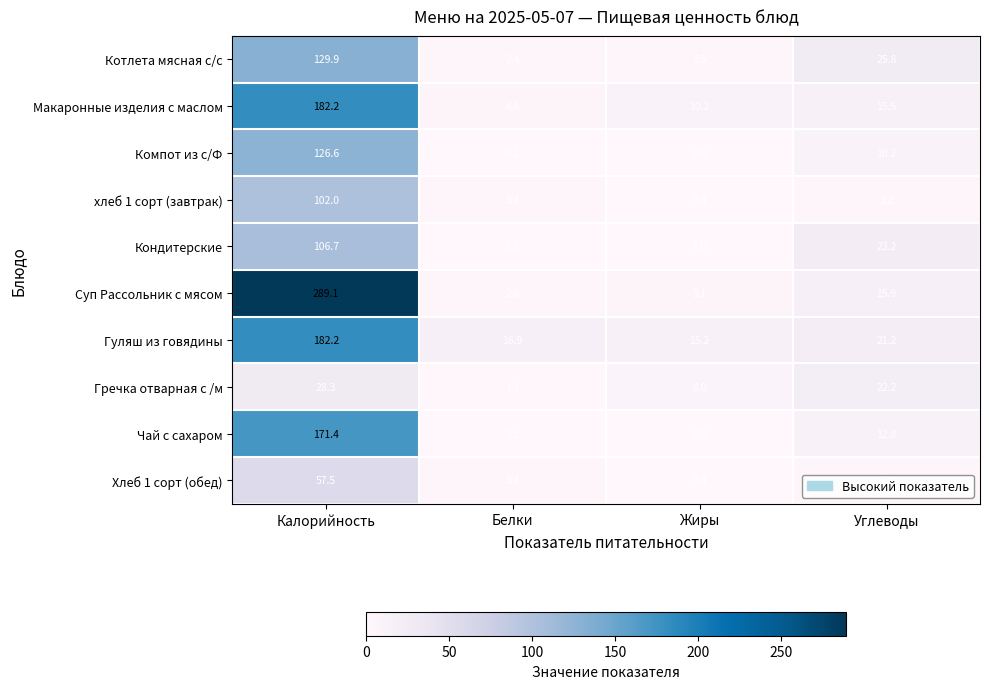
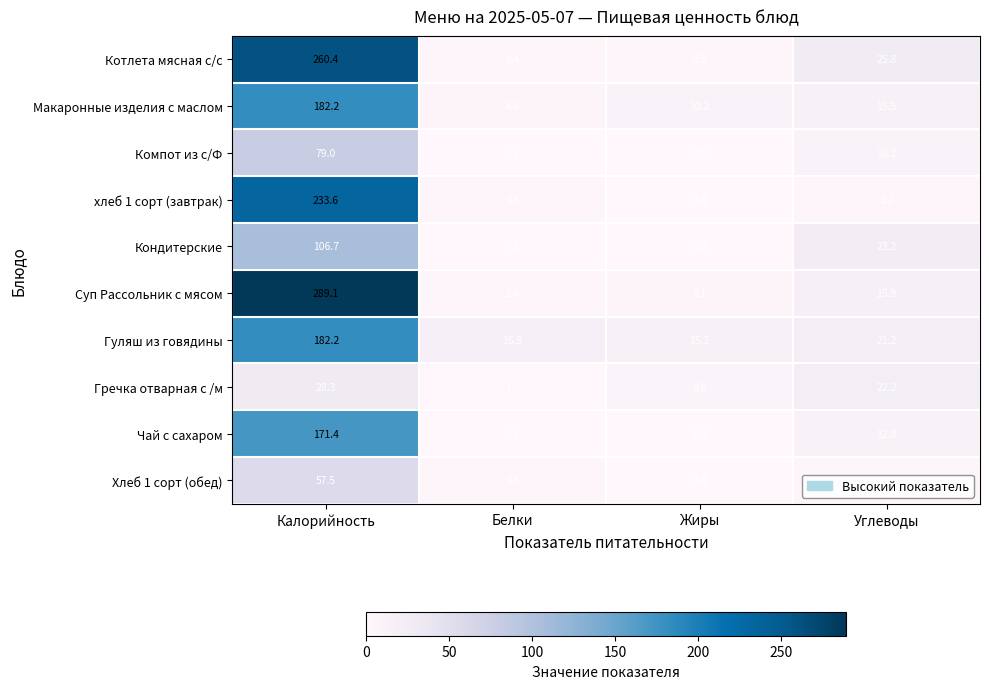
Котлета мясная с/с, Калорийность: 129.9 -> 260.4
Компот из с/Ф, Калорийность: 126.6 -> 79.0
хлеб 1 сорт (завтрак), Калорийность: 102.0 -> 233.6
